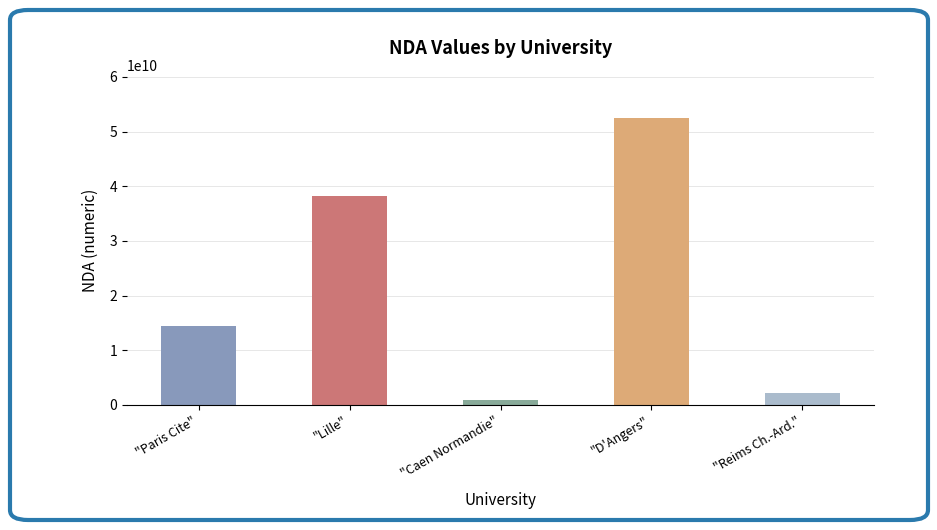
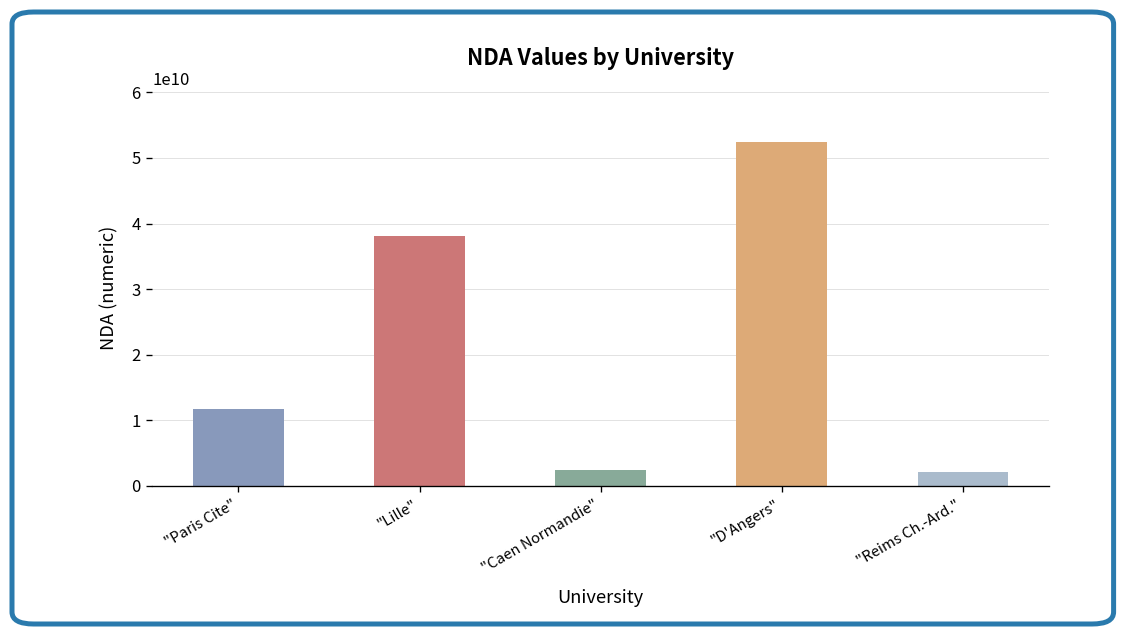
"Paris Cite": 14000000000 -> 12000000000
"Caen Normandie": 1000000000 -> 3000000000
